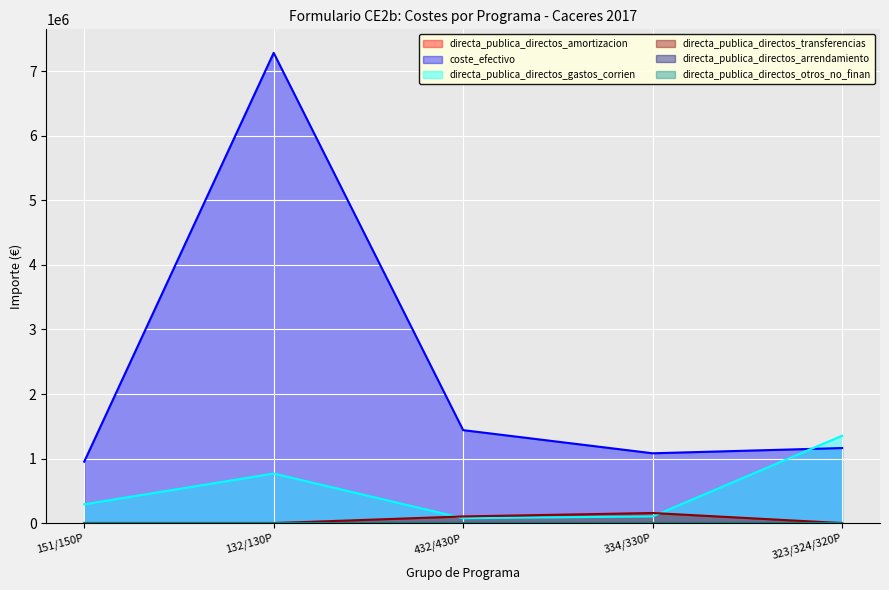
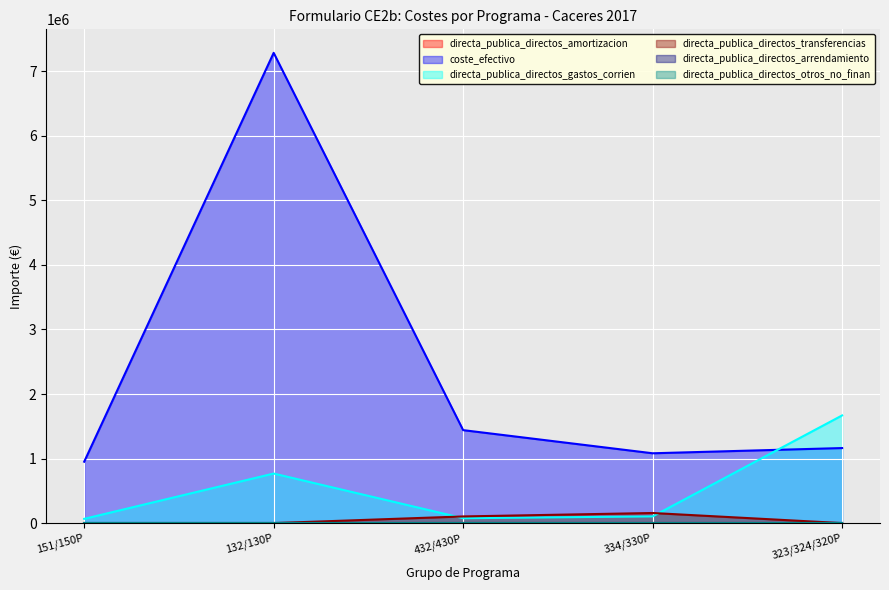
directa_publica_directos_gastos_corrien, 151/150P: 300000 -> 100000
directa_publica_directos_gastos_corrien, 323/324/320P: 1400000 -> 1700000
